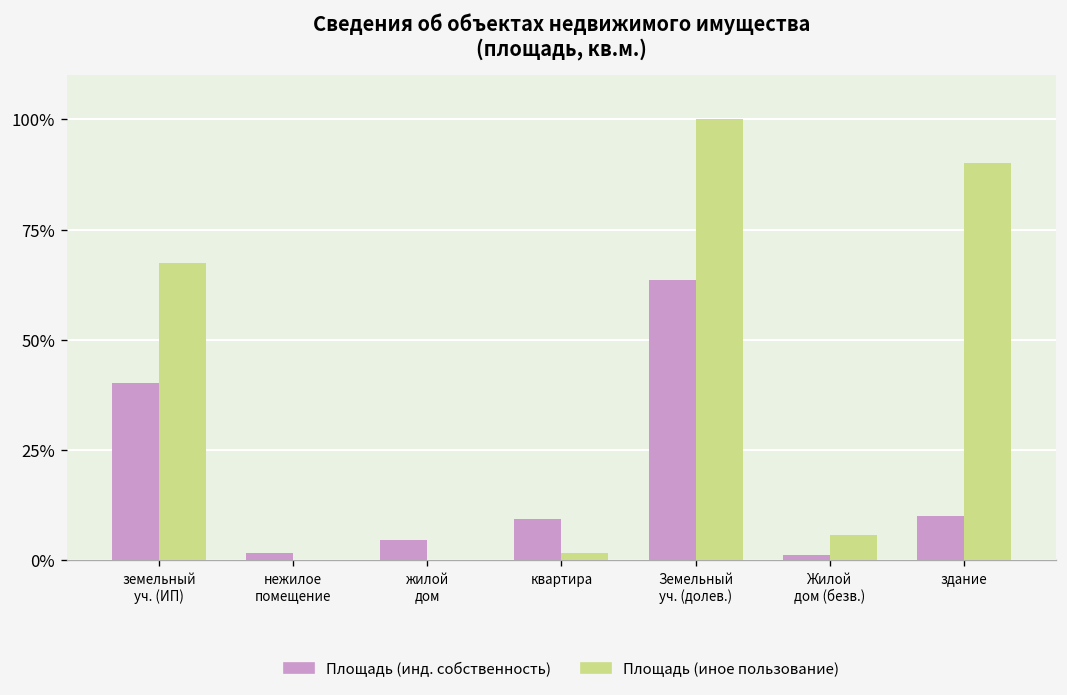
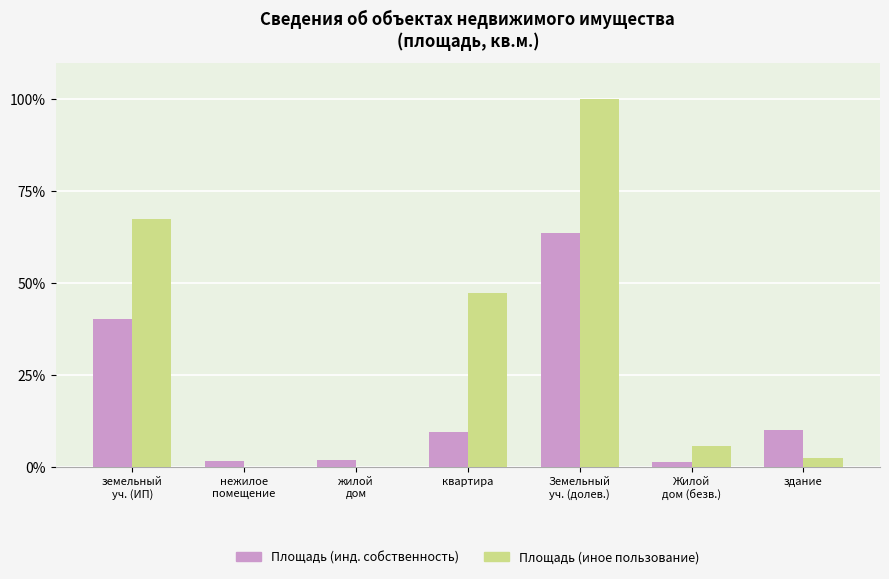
Площадь (инд. собственность), жилой дом: 5% -> 2%
Площадь (иное пользование), квартира: 2% -> 47%
Площадь (иное пользование), здание: 90% -> 2%
